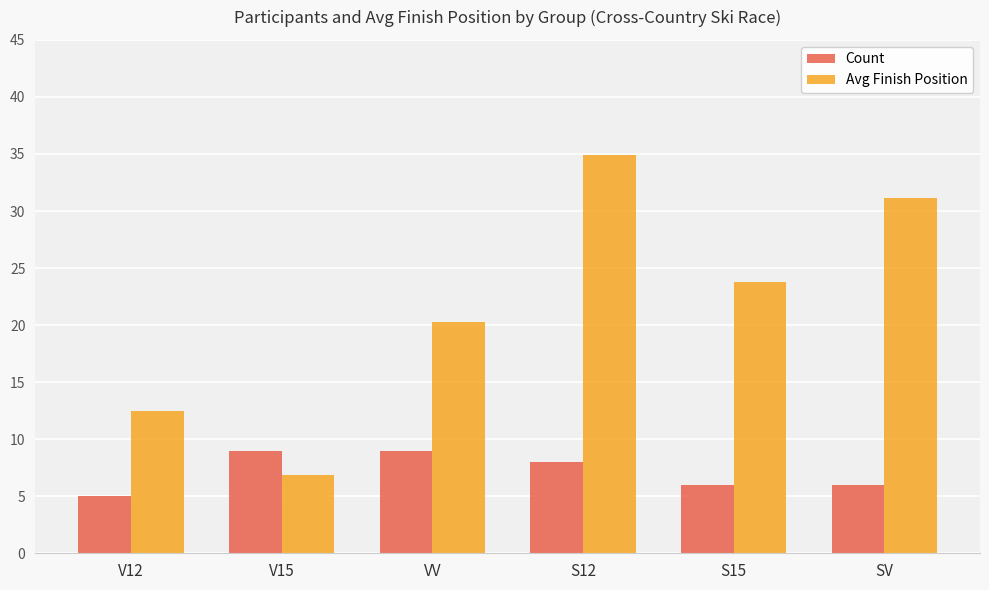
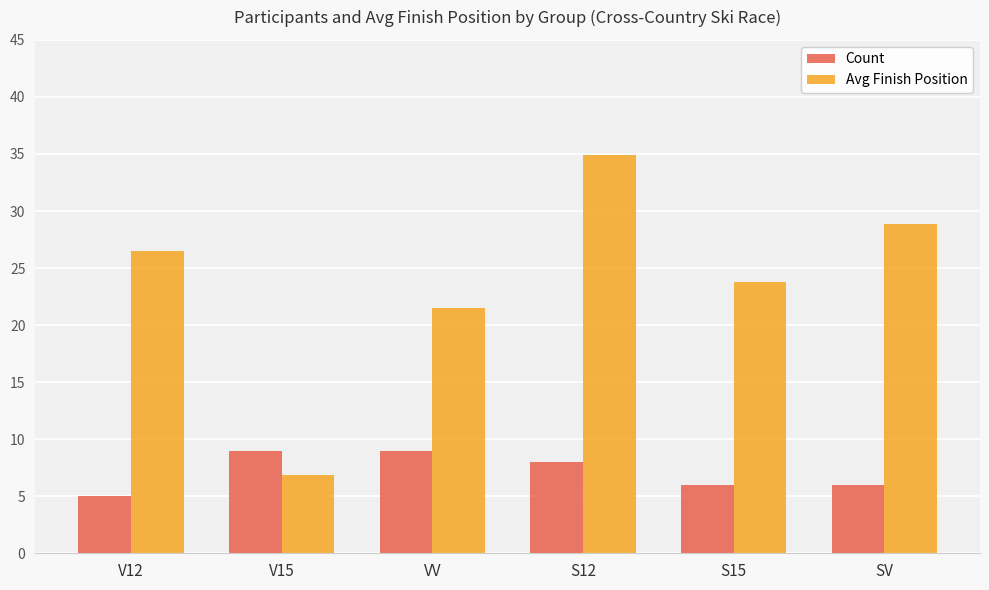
Avg Finish Position, V12: 12.5 -> 26.5
Avg Finish Position, VV: 20.3 -> 21.5
Avg Finish Position, SV: 31.1 -> 28.9
